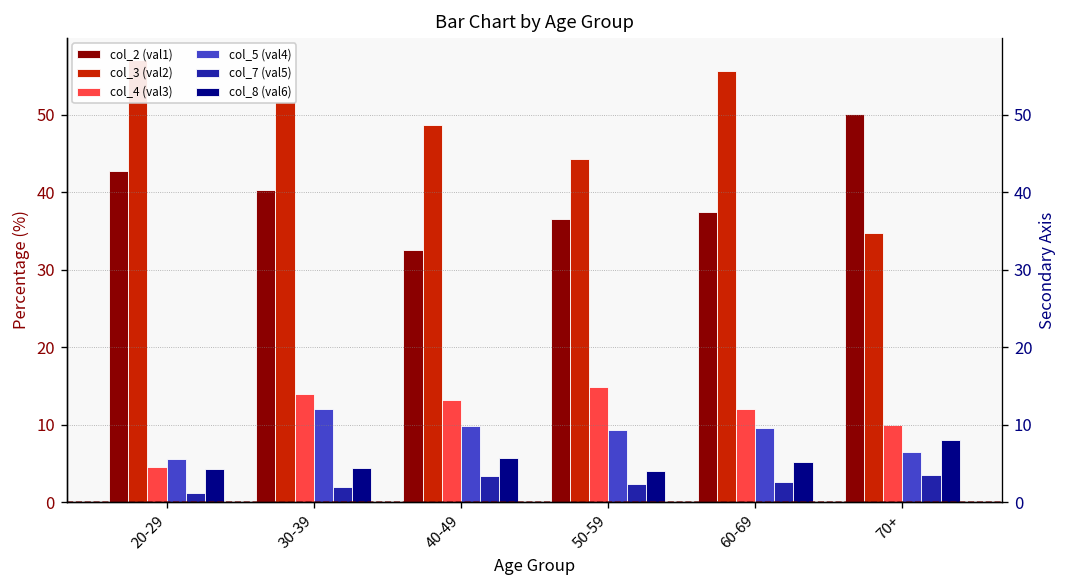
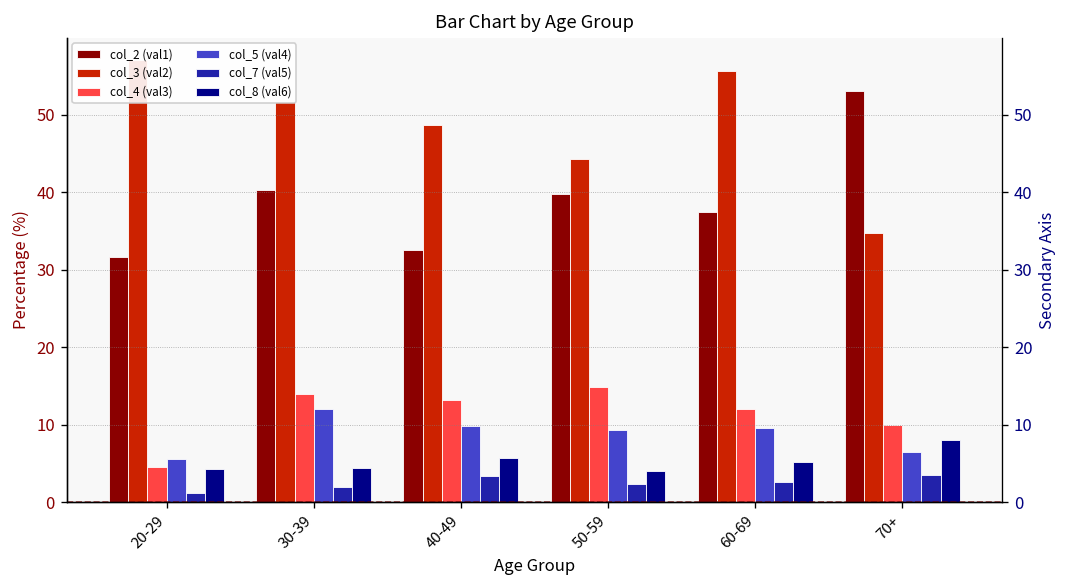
col_2 (val1), 20-29: 43 -> 32
col_2 (val1), 50-59: 37 -> 40
col_2 (val1), 70+: 50 -> 53
